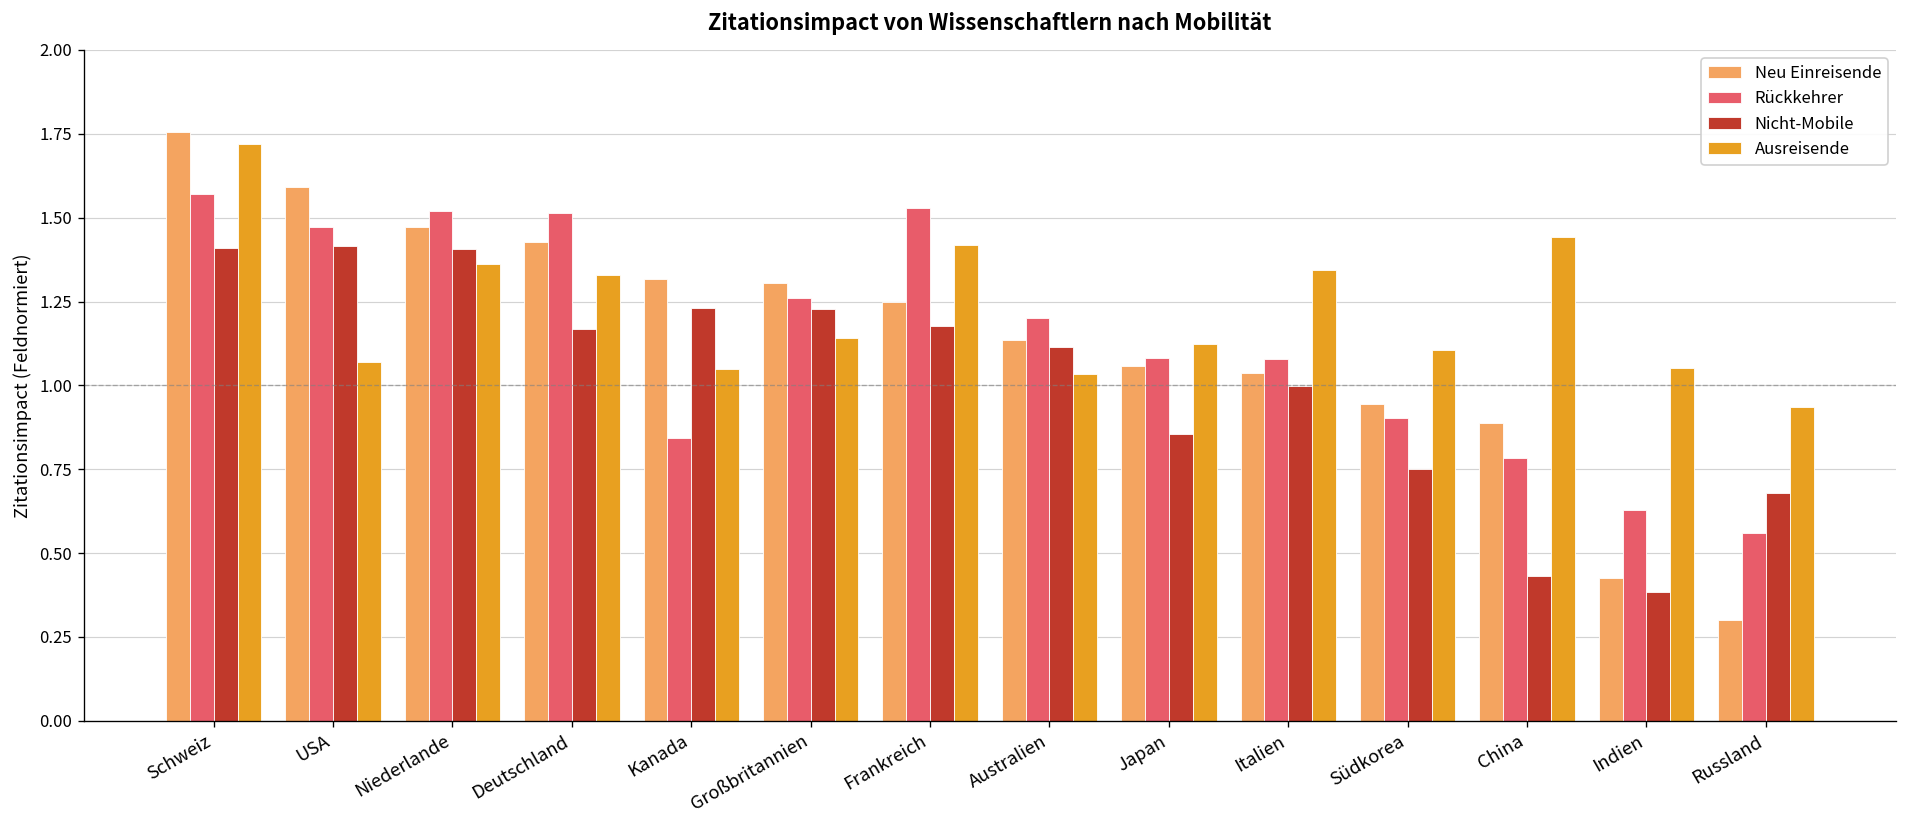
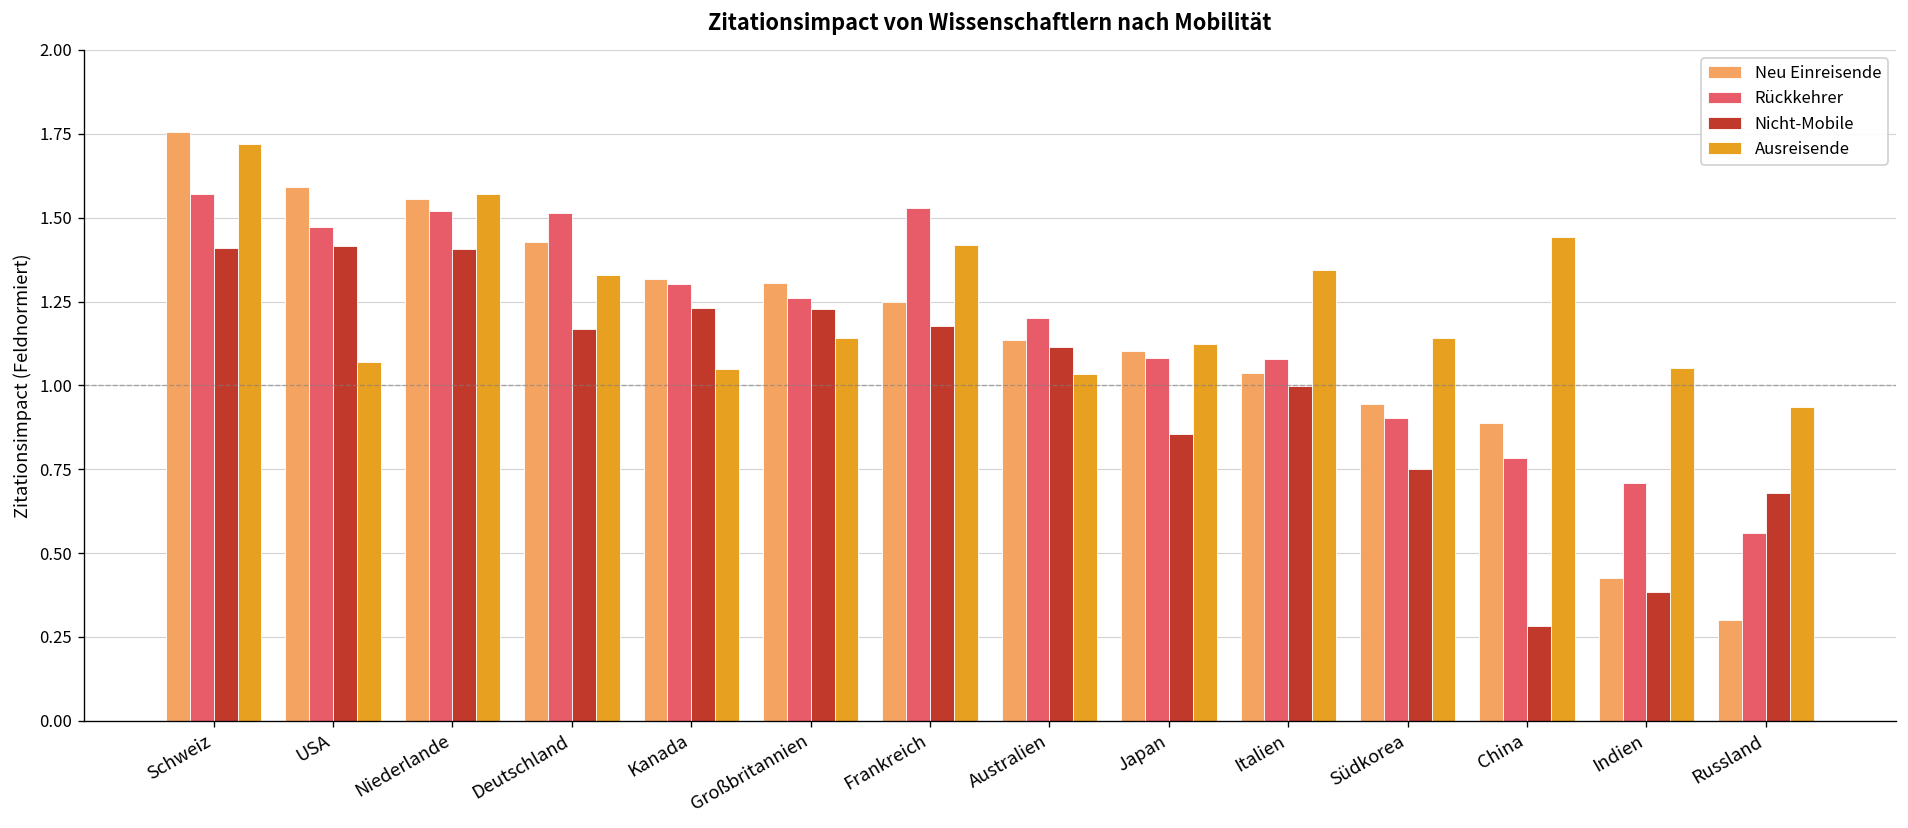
Neu Einreisende, Niederlande: 1.47 -> 1.56
Ausreisende, Niederlande: 1.36 -> 1.57
Rückkehrer, Kanada: 0.84 -> 1.30
Neu Einreisende, Japan: 1.06 -> 1.10
Ausreisende, Südkorea: 1.11 -> 1.14
Nicht-Mobile, China: 0.43 -> 0.28
Rückkehrer, Indien: 0.63 -> 0.71
